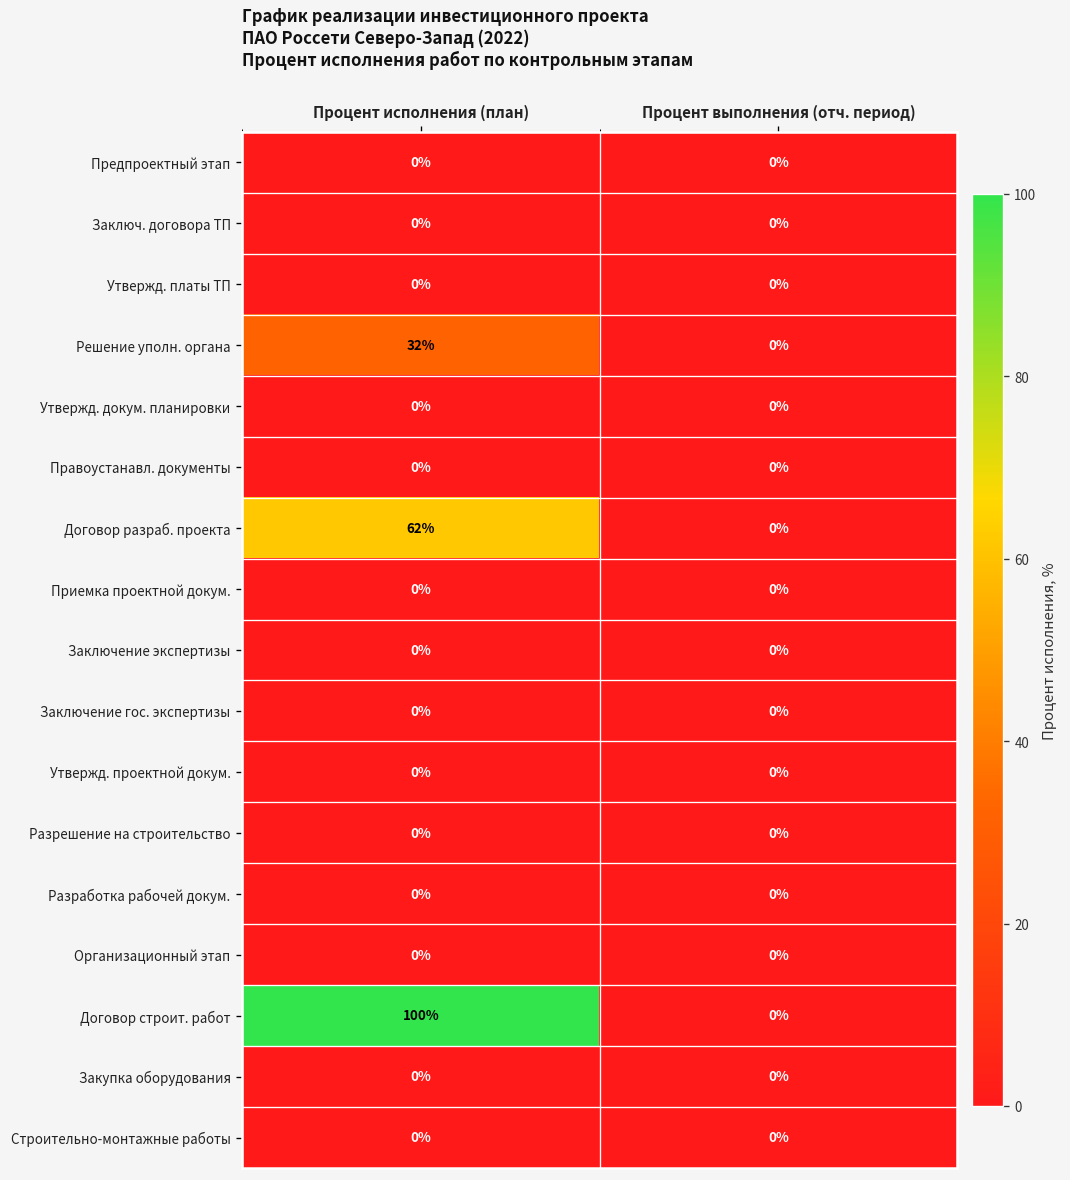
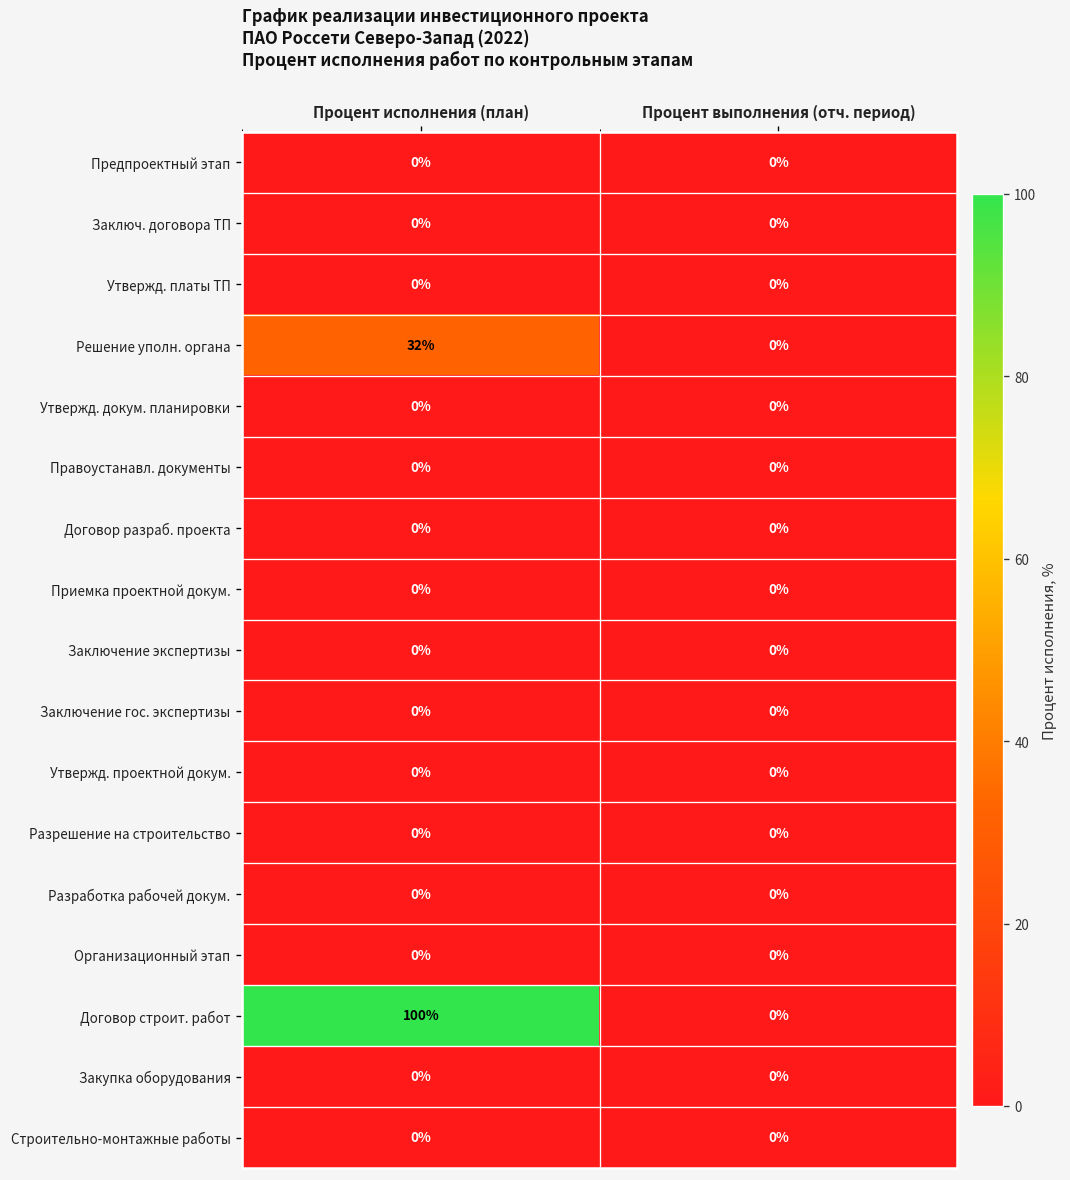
Договор разраб. проекта, Процент исполнения (план): 62% -> 0%
